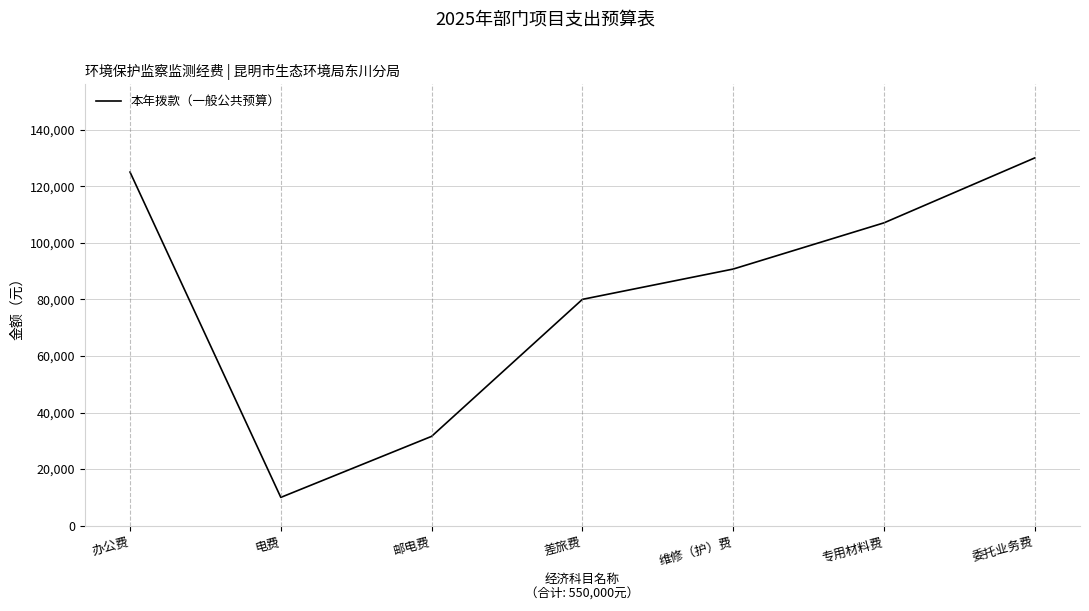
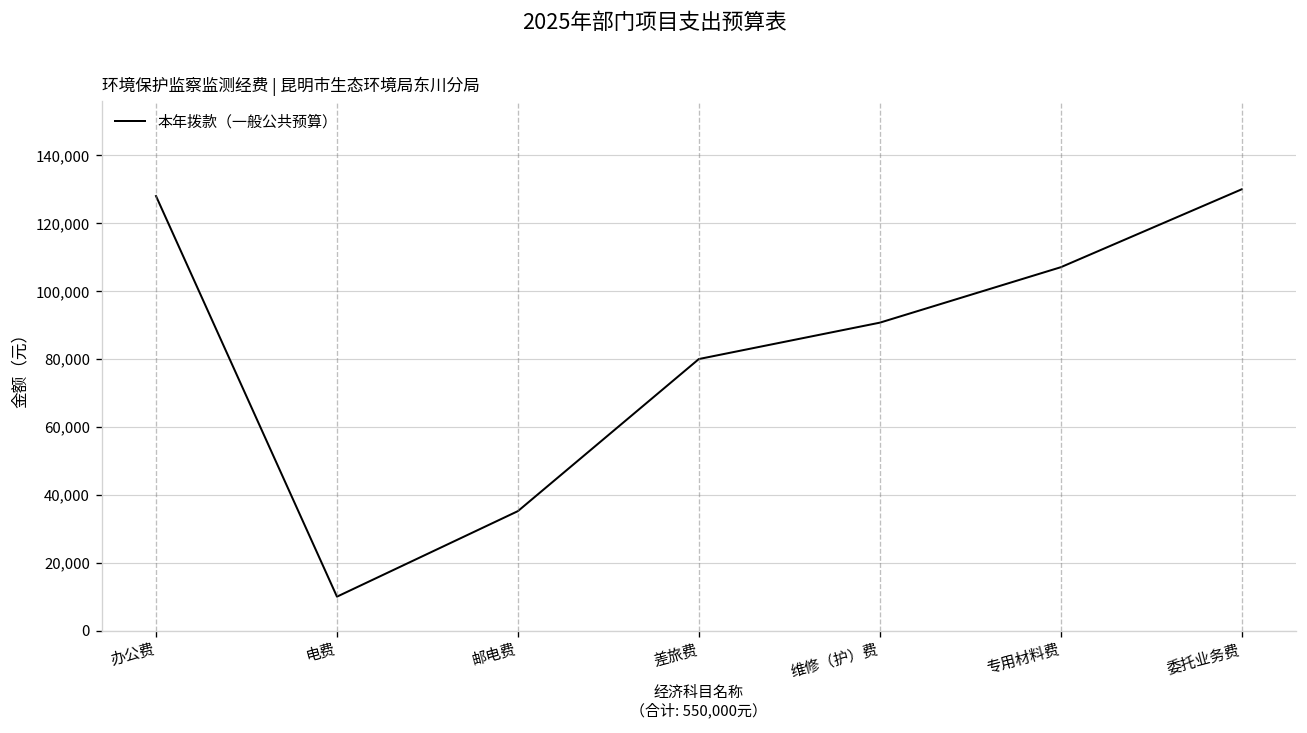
办公费: 125,000 -> 128,000
邮电费: 32,000 -> 35,000
